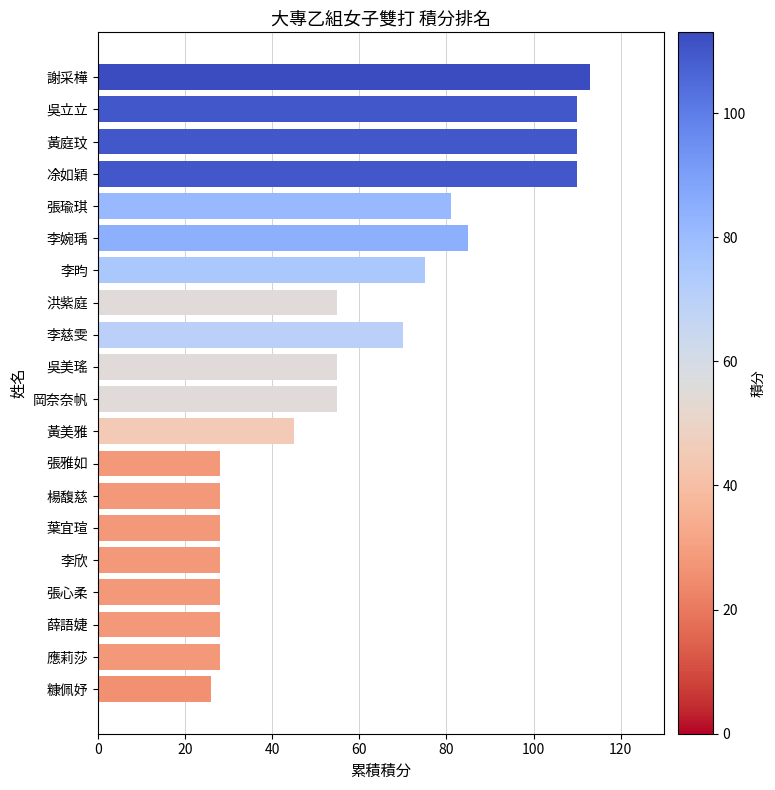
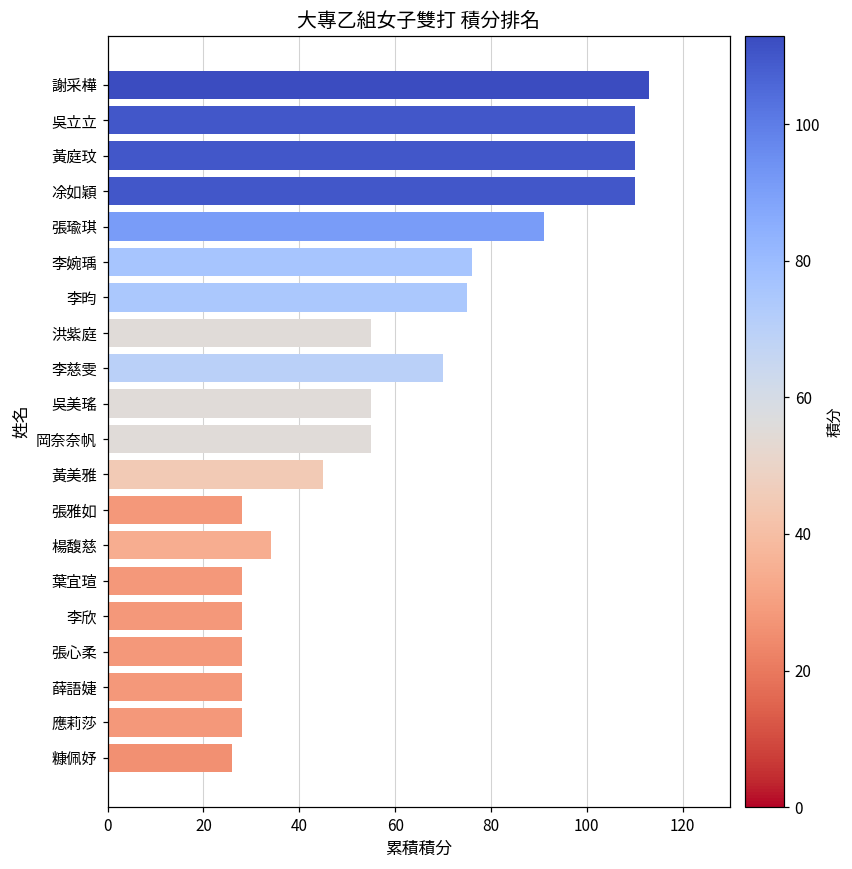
張瑜琪: 81 -> 91
李婉瑀: 85 -> 76
楊馥慈: 28 -> 34
